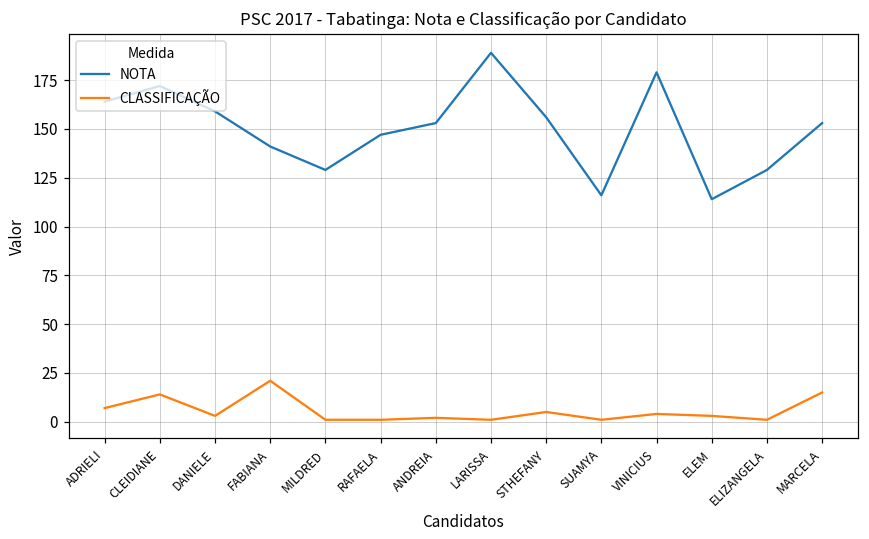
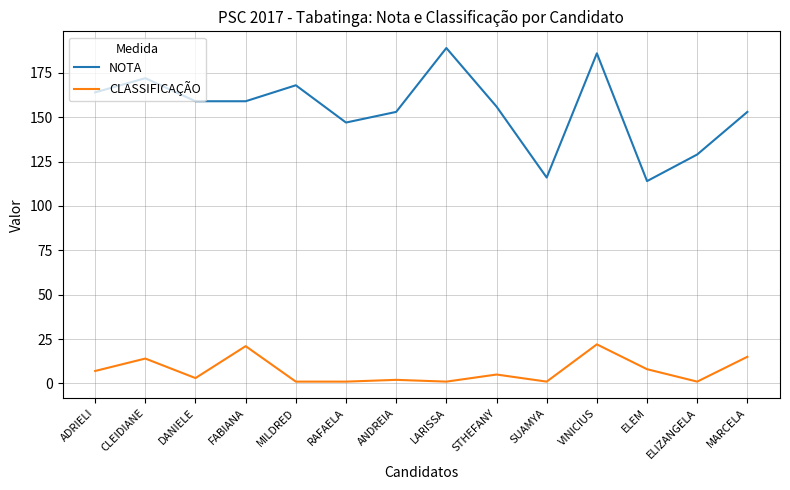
NOTA, FABIANA: 141 -> 159
NOTA, MILDRED: 129 -> 168
NOTA, VINICIUS: 179 -> 186
CLASSIFICAÇÃO, VINICIUS: 4 -> 22
CLASSIFICAÇÃO, ELEM: 3 -> 8
